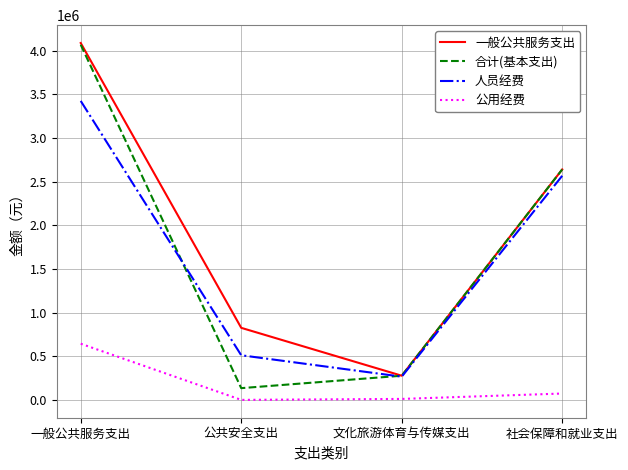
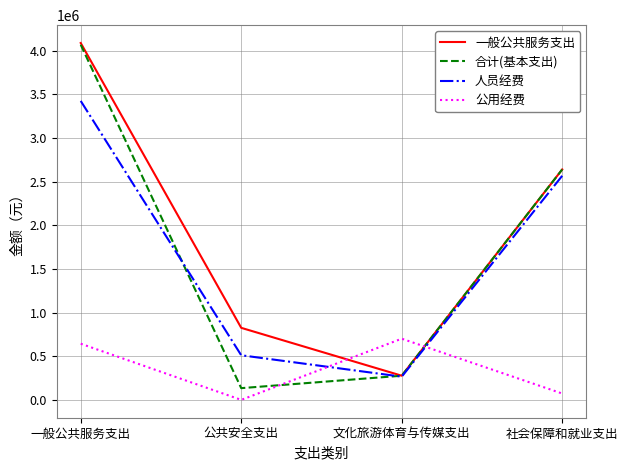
公用经费, 文化旅游体育与传媒支出: 0 -> 700000
